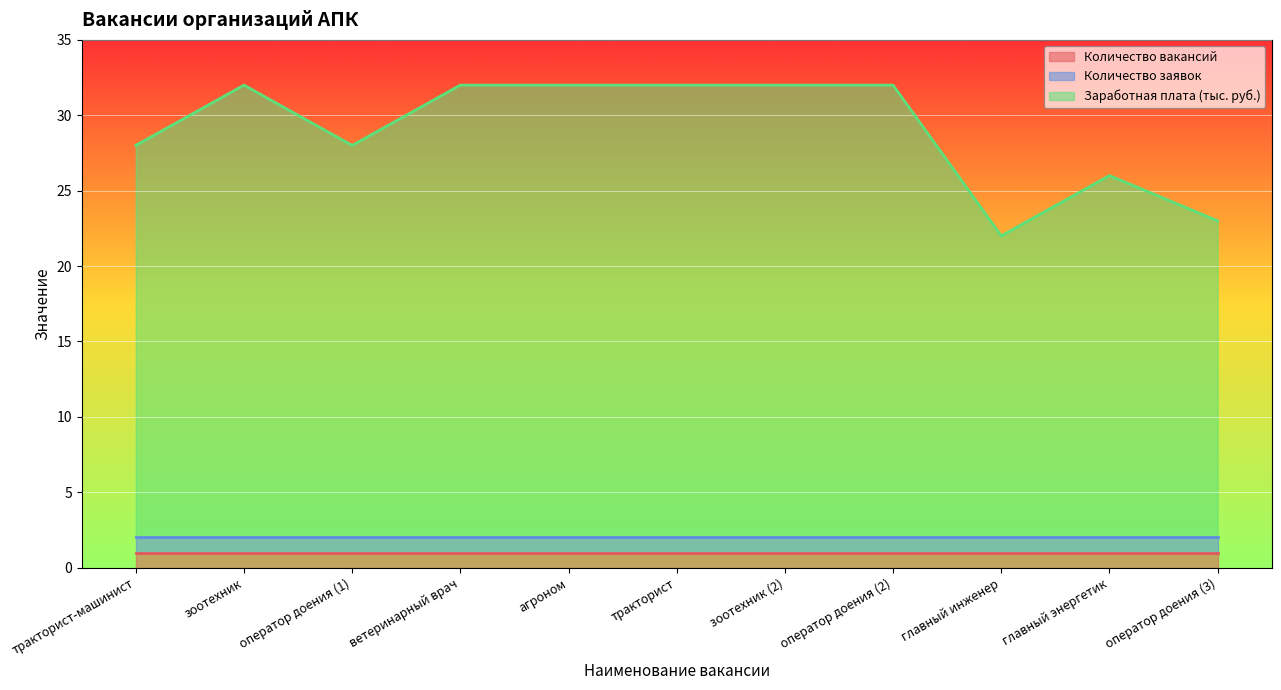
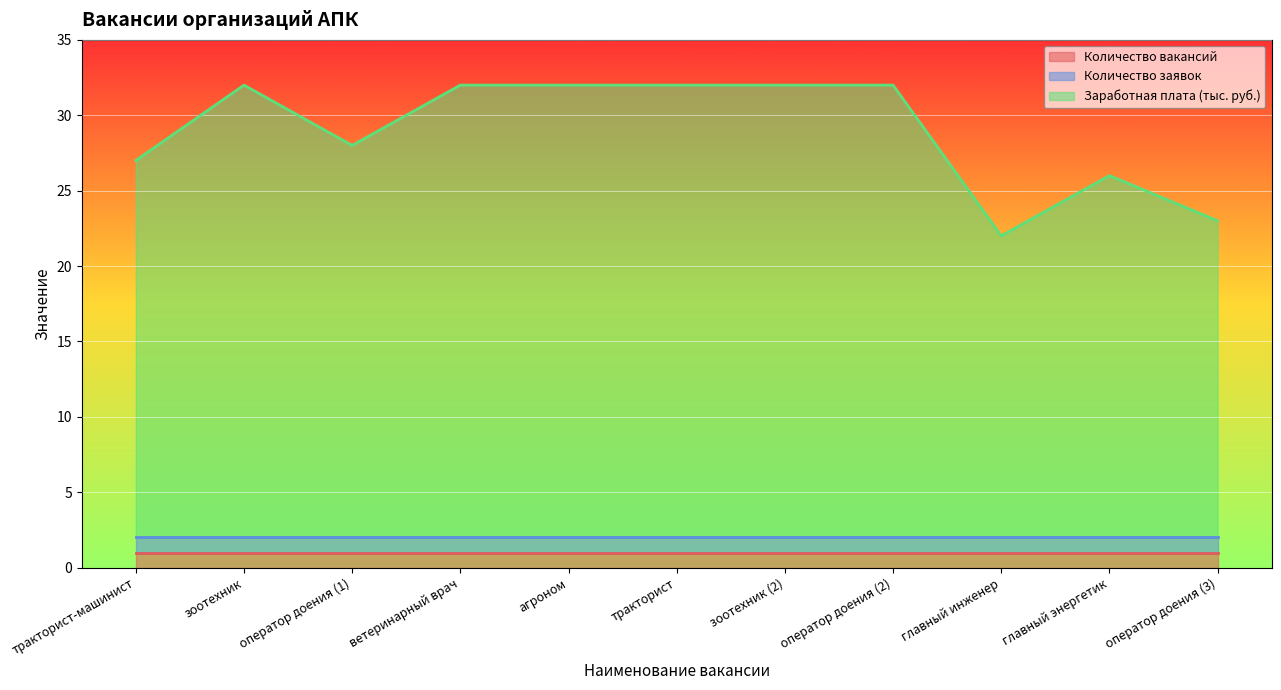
Заработная плата (тыс. руб.), тракторист-машинист: 28.0 -> 27.0
